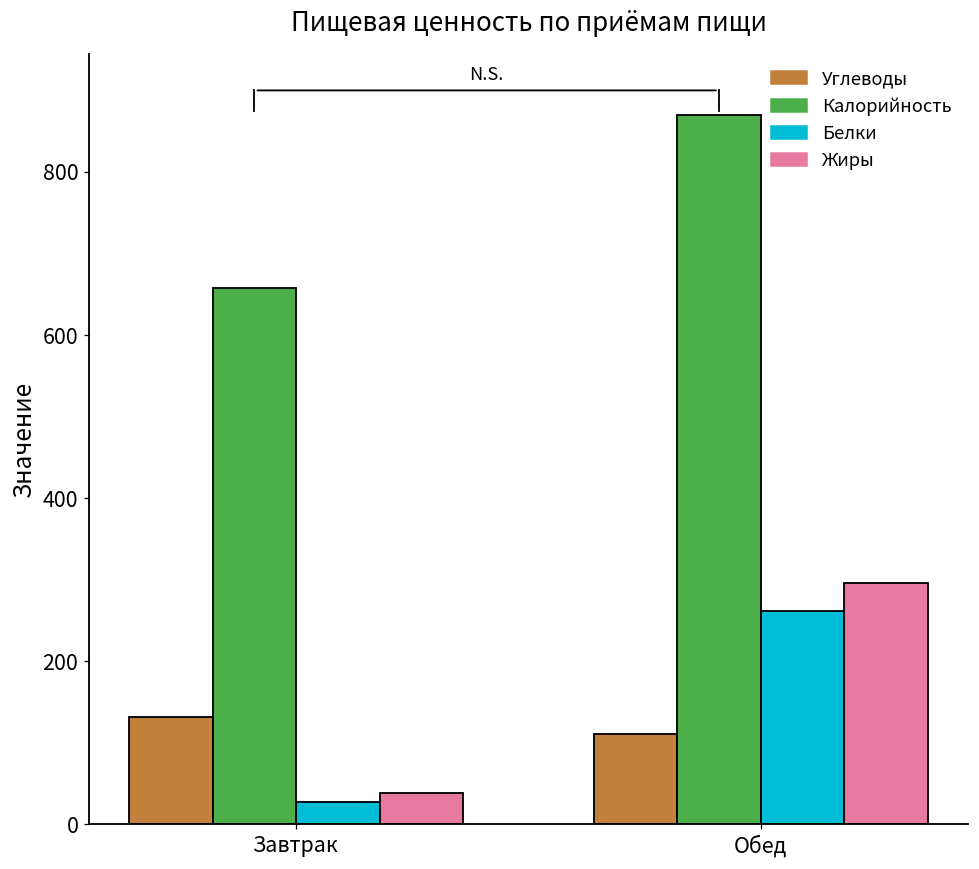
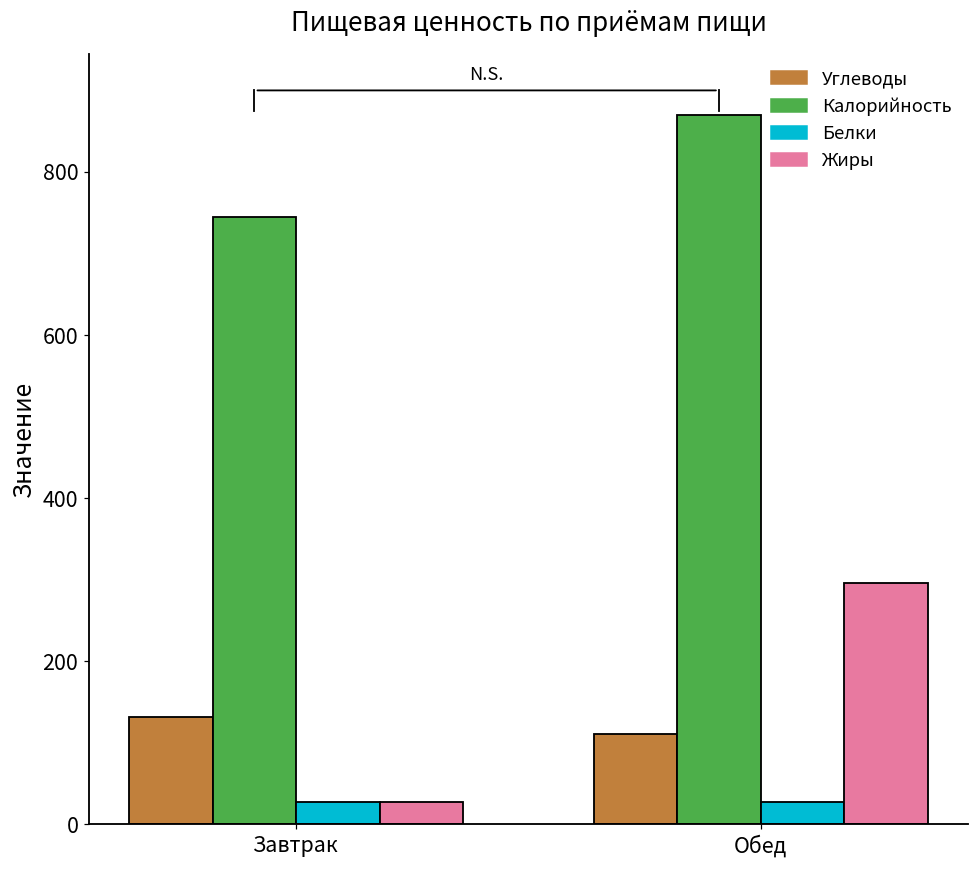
Калорийность, Завтрак: 660 -> 740
Жиры, Завтрак: 40 -> 30
Белки, Обед: 260 -> 30
